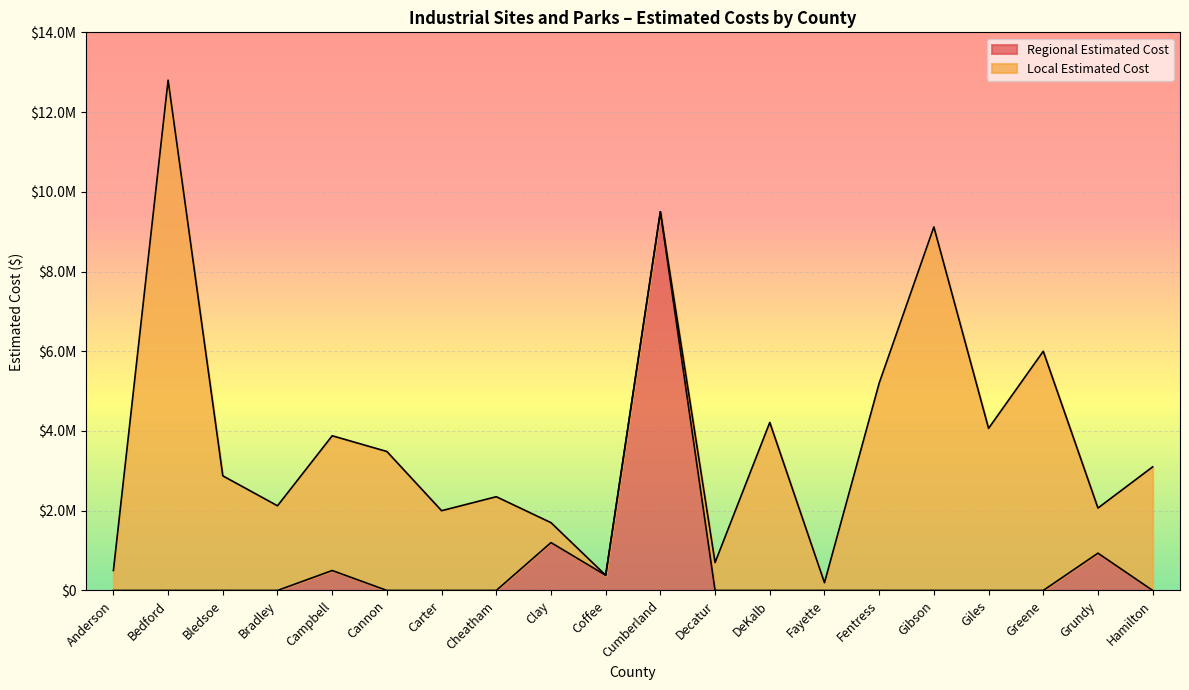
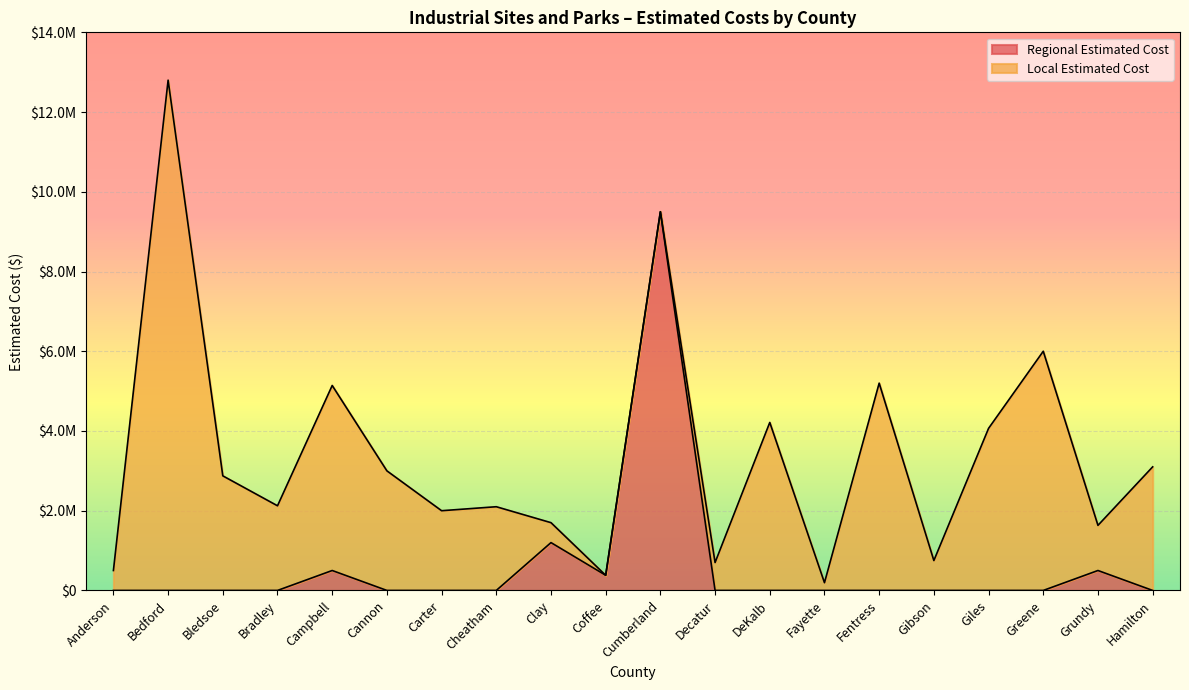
Local Estimated Cost, Campbell: $3400000 -> $4600000
Local Estimated Cost, Cannon: $3500000 -> $3000000
Local Estimated Cost, Cheatham: $2400000 -> $2100000
Local Estimated Cost, Gibson: $9100000 -> $800000
Regional Estimated Cost, Grundy: $900000 -> $500000
